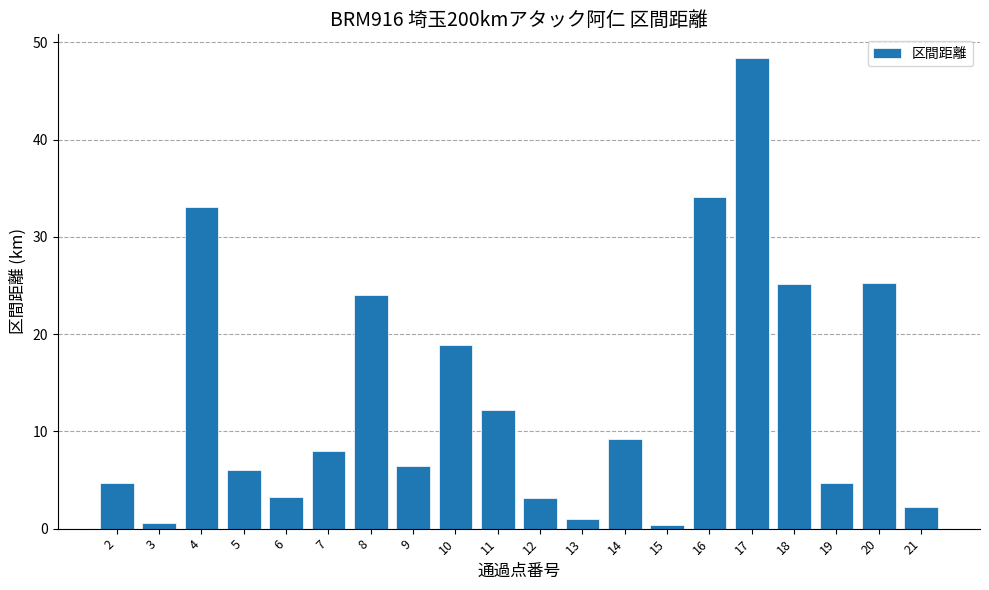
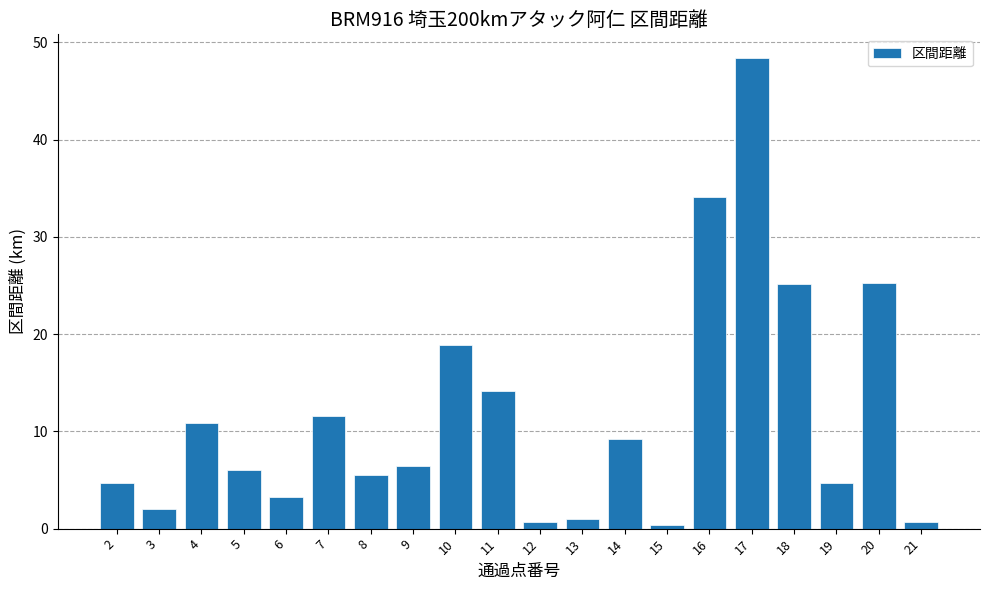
3: 1 -> 2
4: 33 -> 11
7: 8 -> 12
8: 24 -> 6
11: 12 -> 14
12: 3 -> 1
21: 2 -> 1
